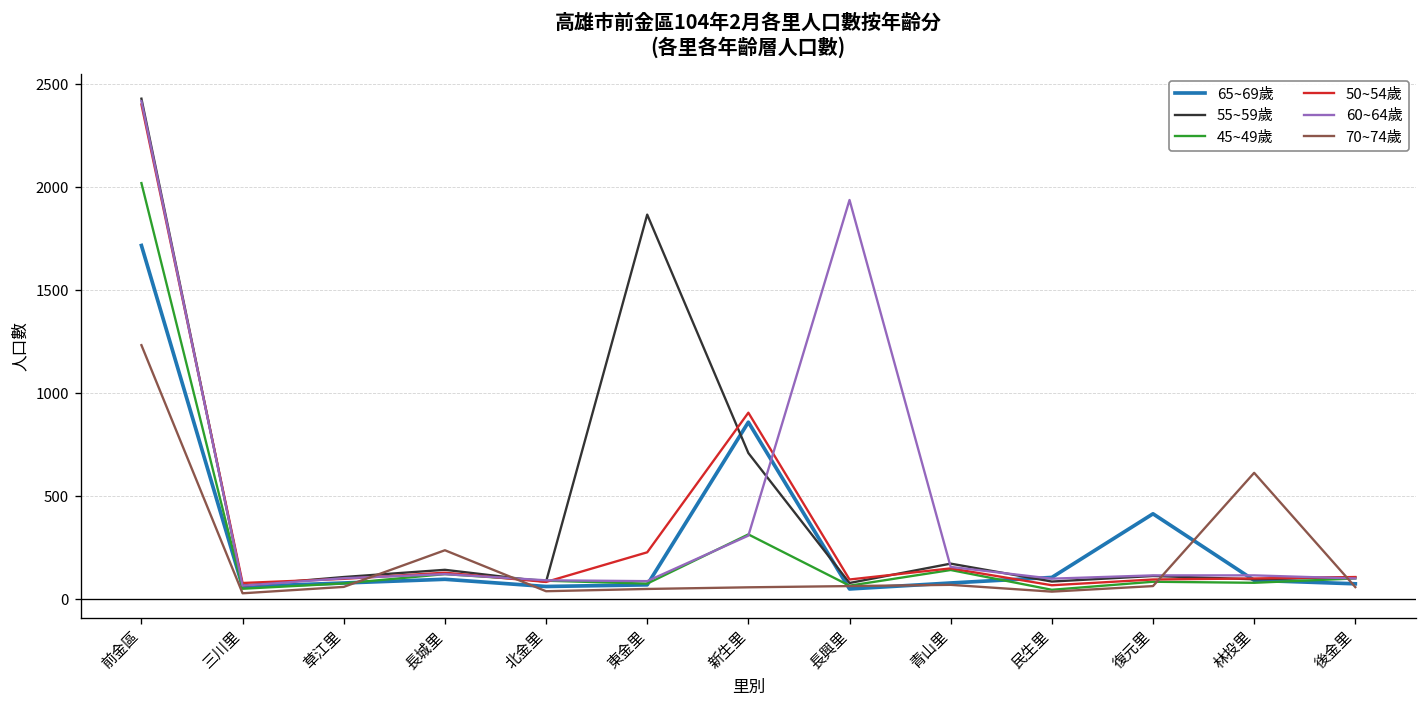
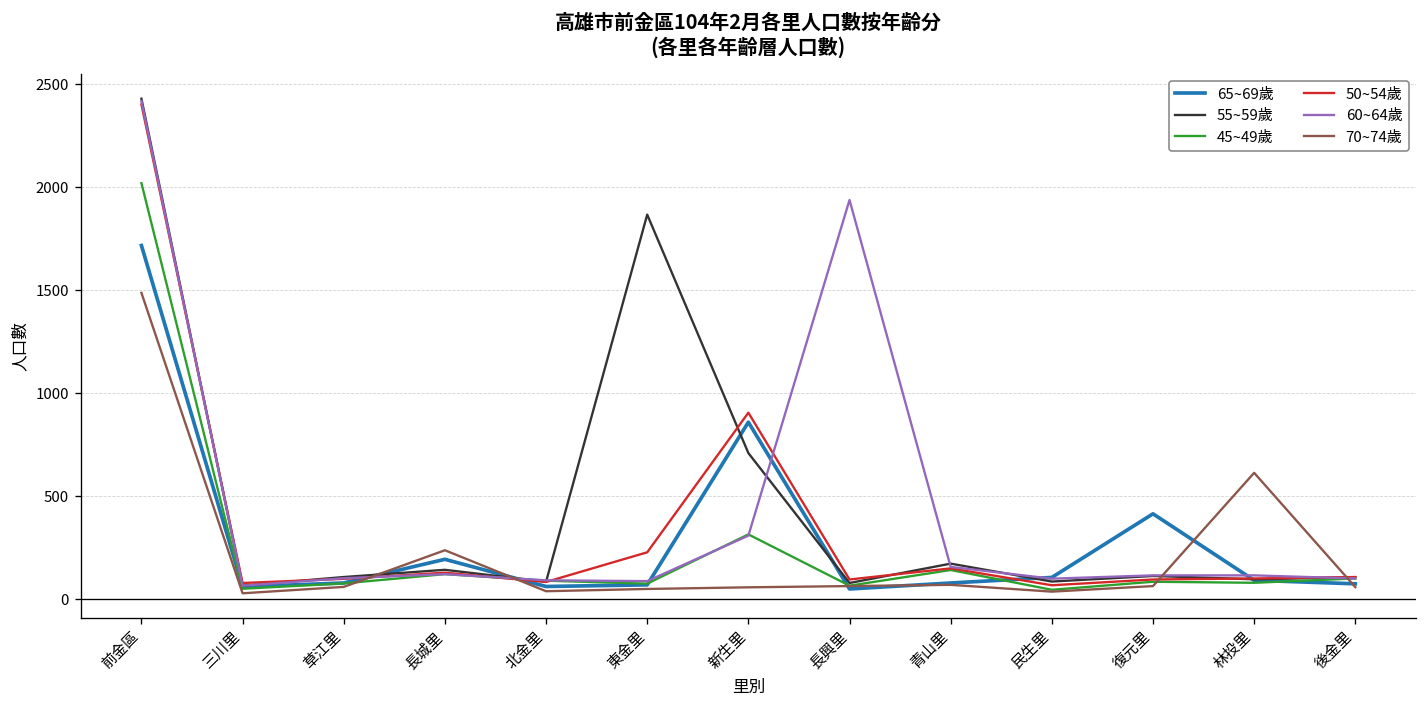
70~74歲, 前金區: 1230 -> 1490
65~69歲, 長城里: 100 -> 190
